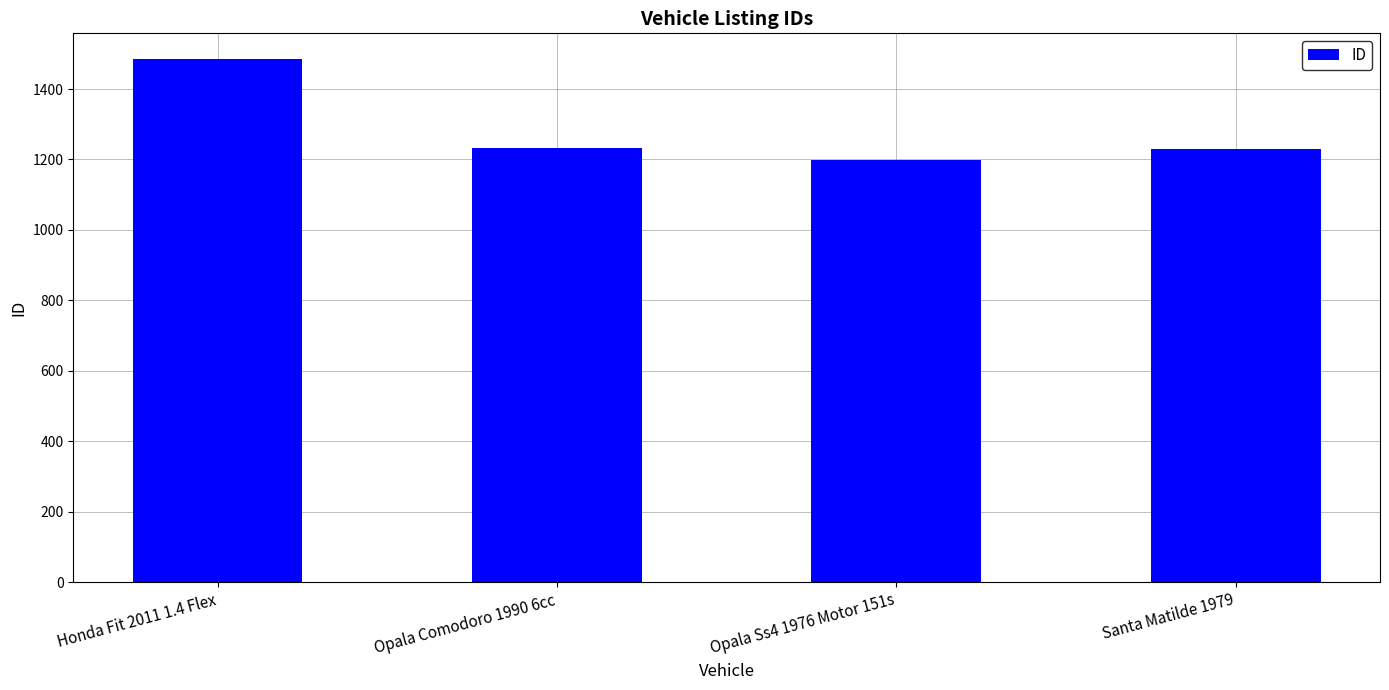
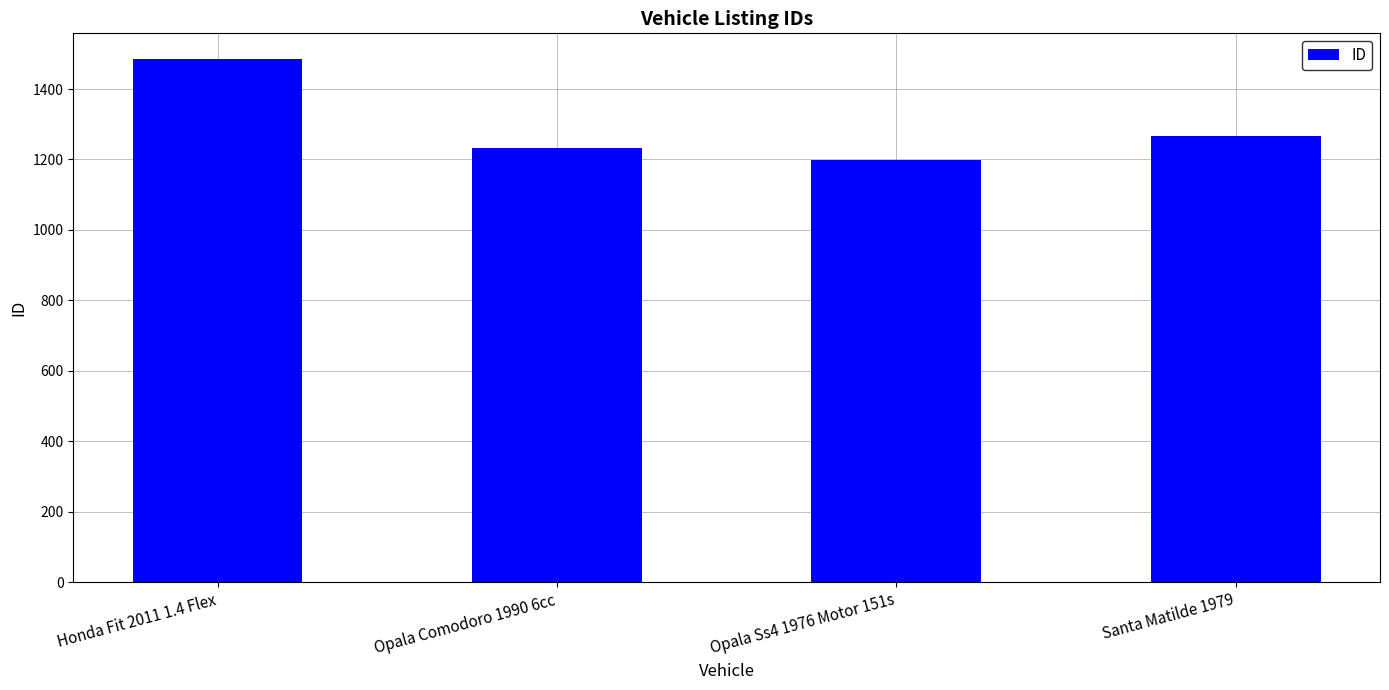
Santa Matilde 1979: 1230 -> 1270
